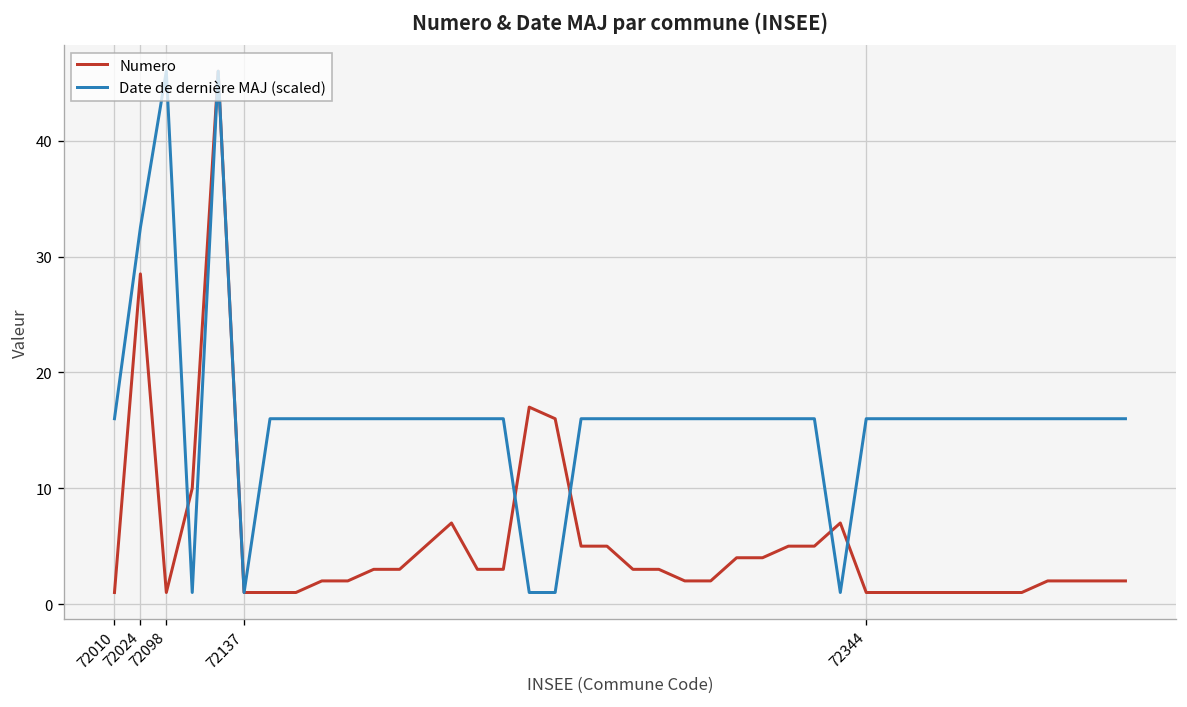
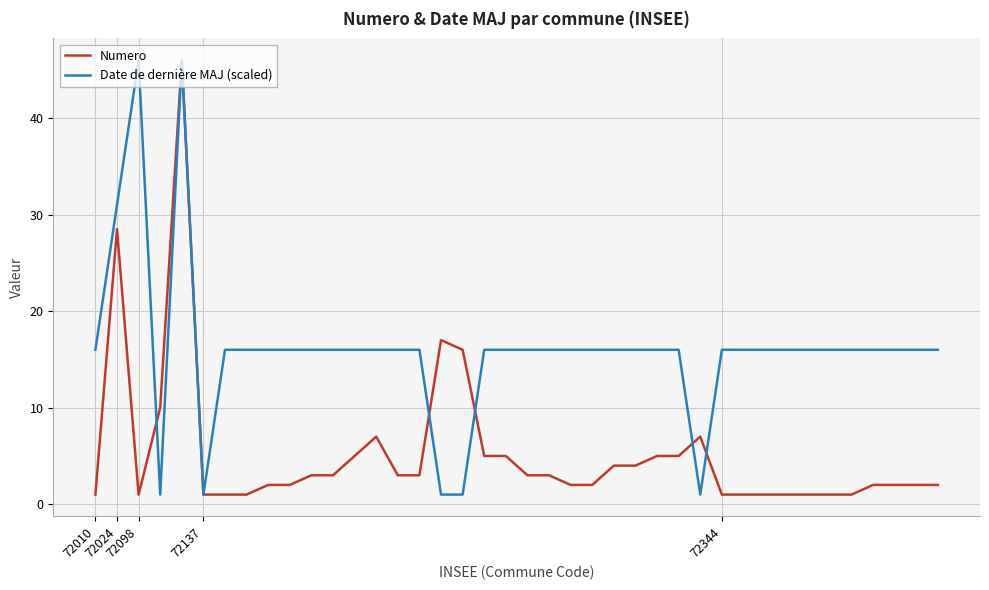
Date de dernière MAJ (scaled), 72024: 32 -> 31
